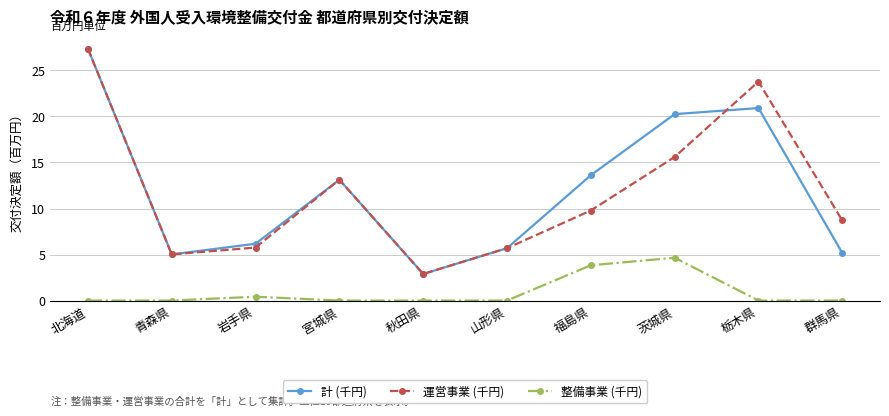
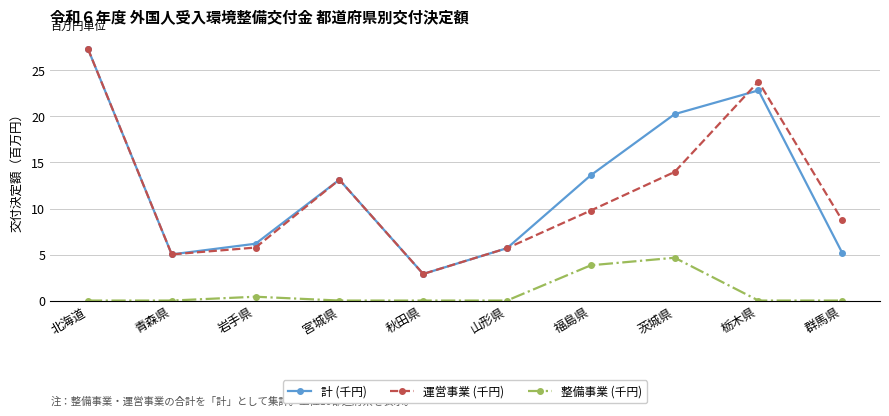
運営事業 (千円), 茨城県: 16 -> 14
計 (千円), 栃木県: 21 -> 23
